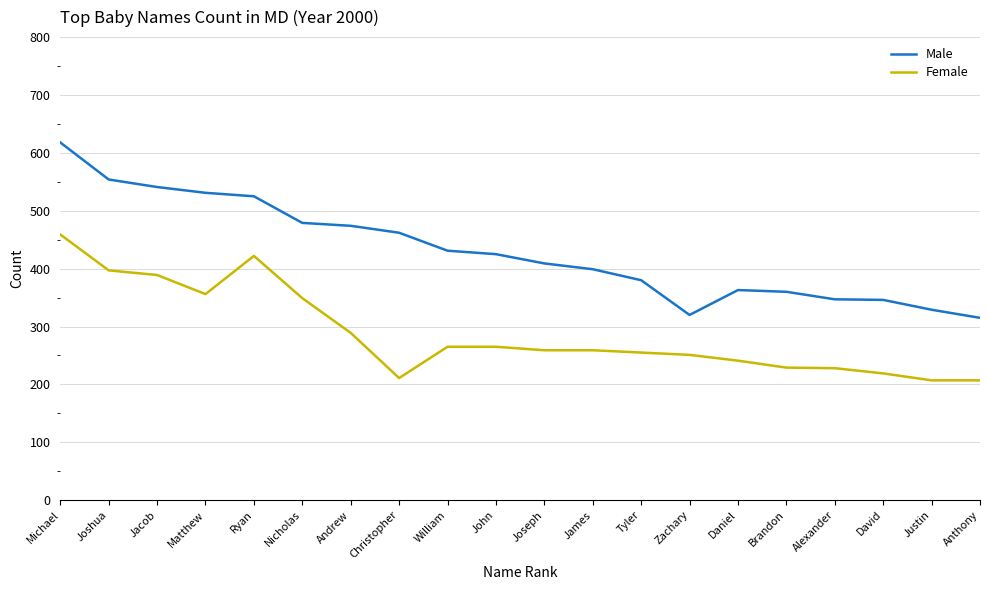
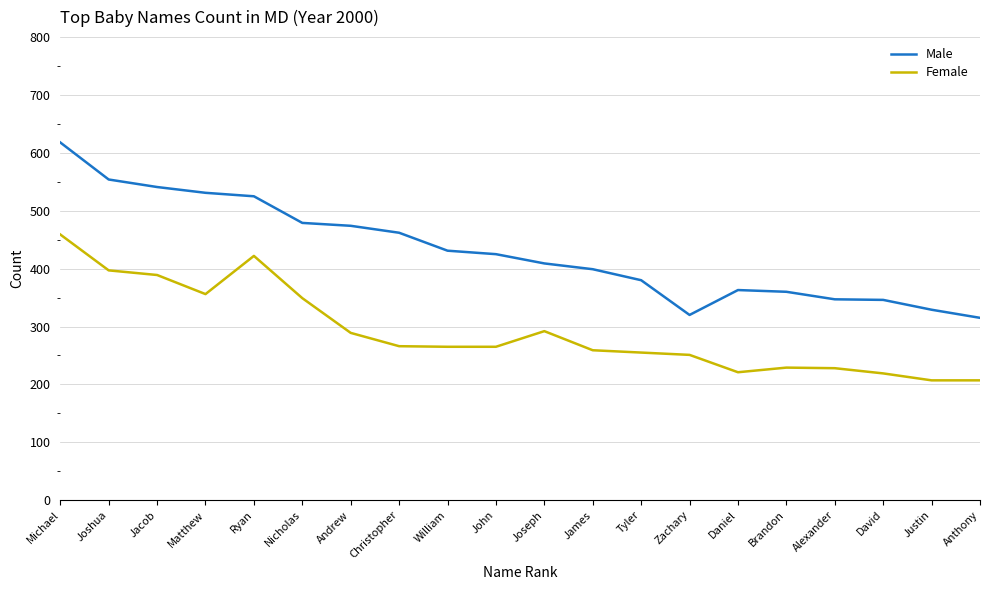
Female, Christopher: 210 -> 270
Female, Joseph: 260 -> 290
Female, Daniel: 240 -> 220
